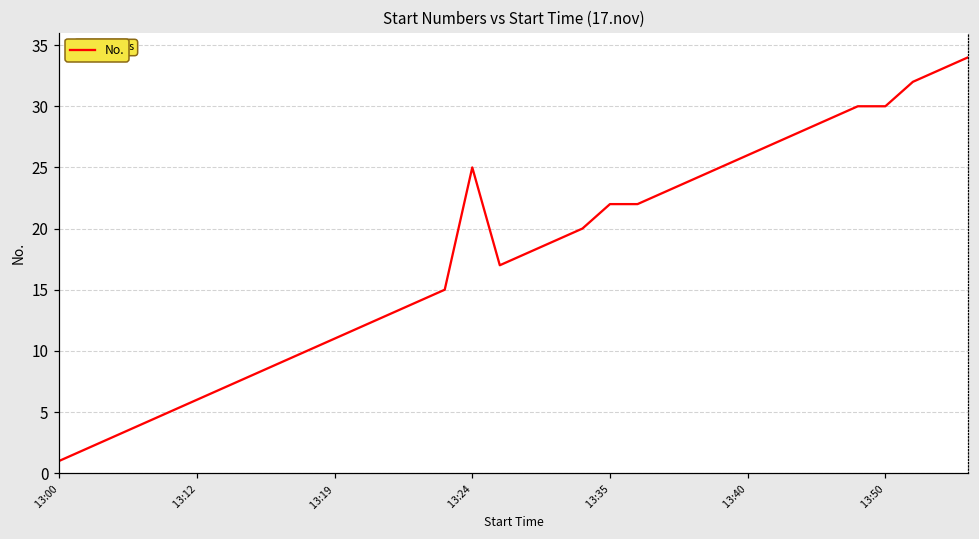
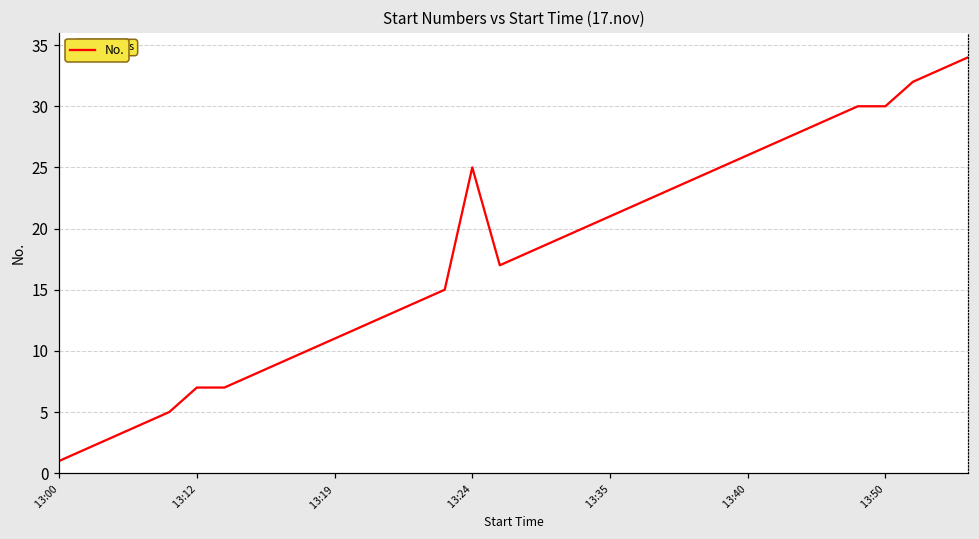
13:12: 6 -> 7
13:35: 22 -> 21
